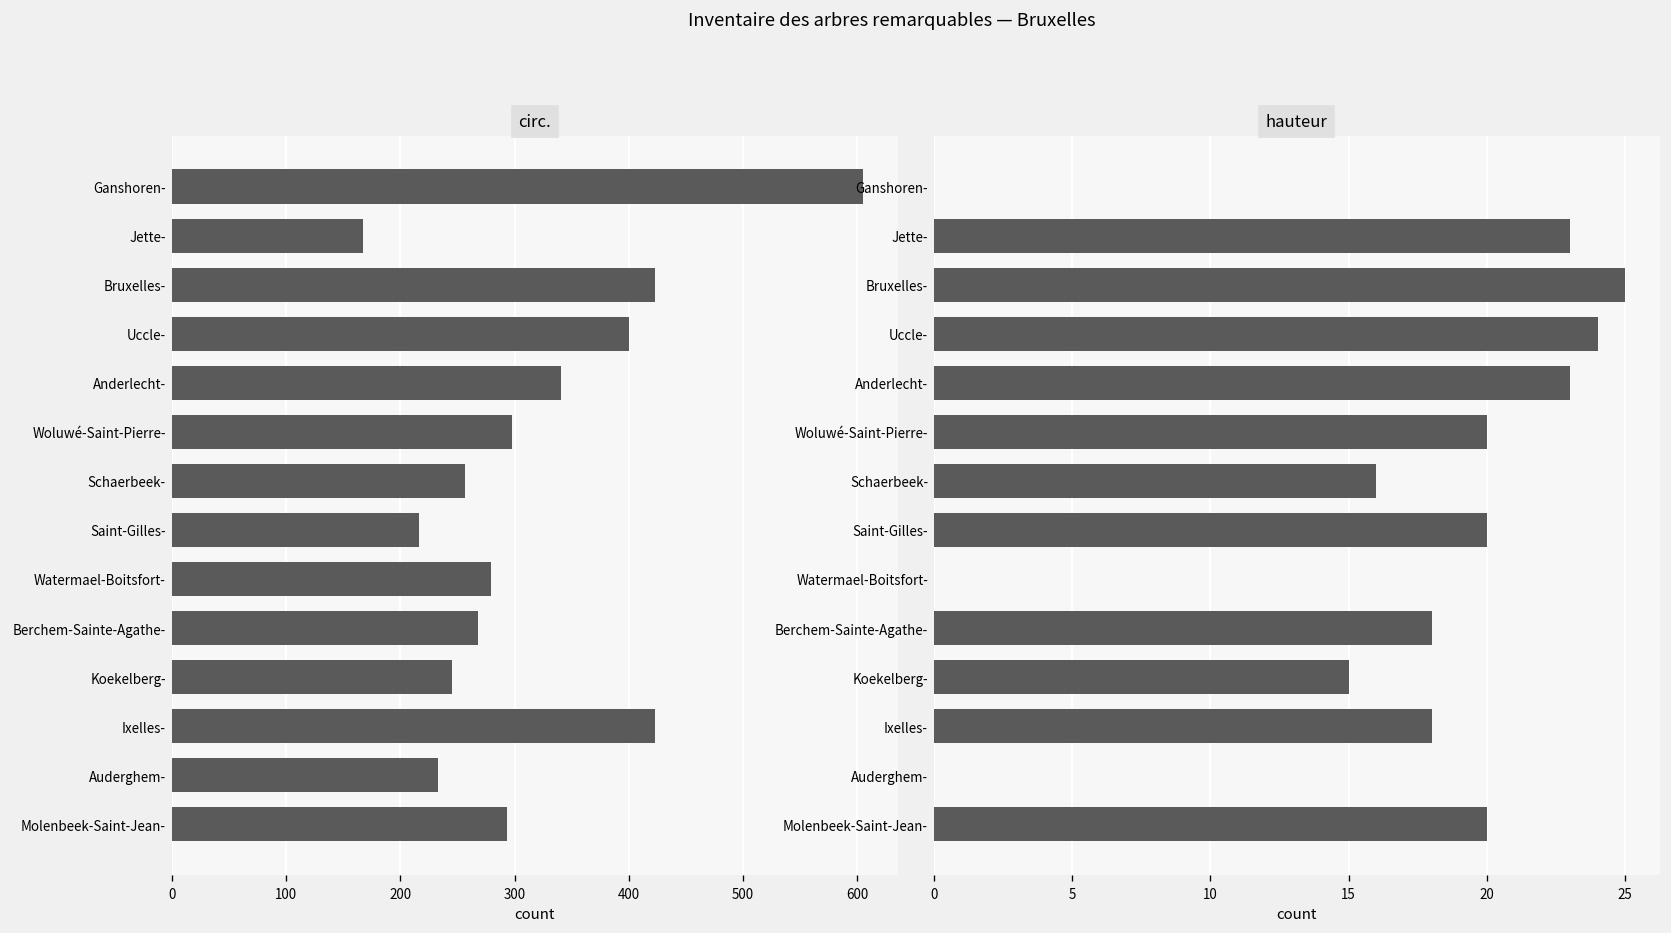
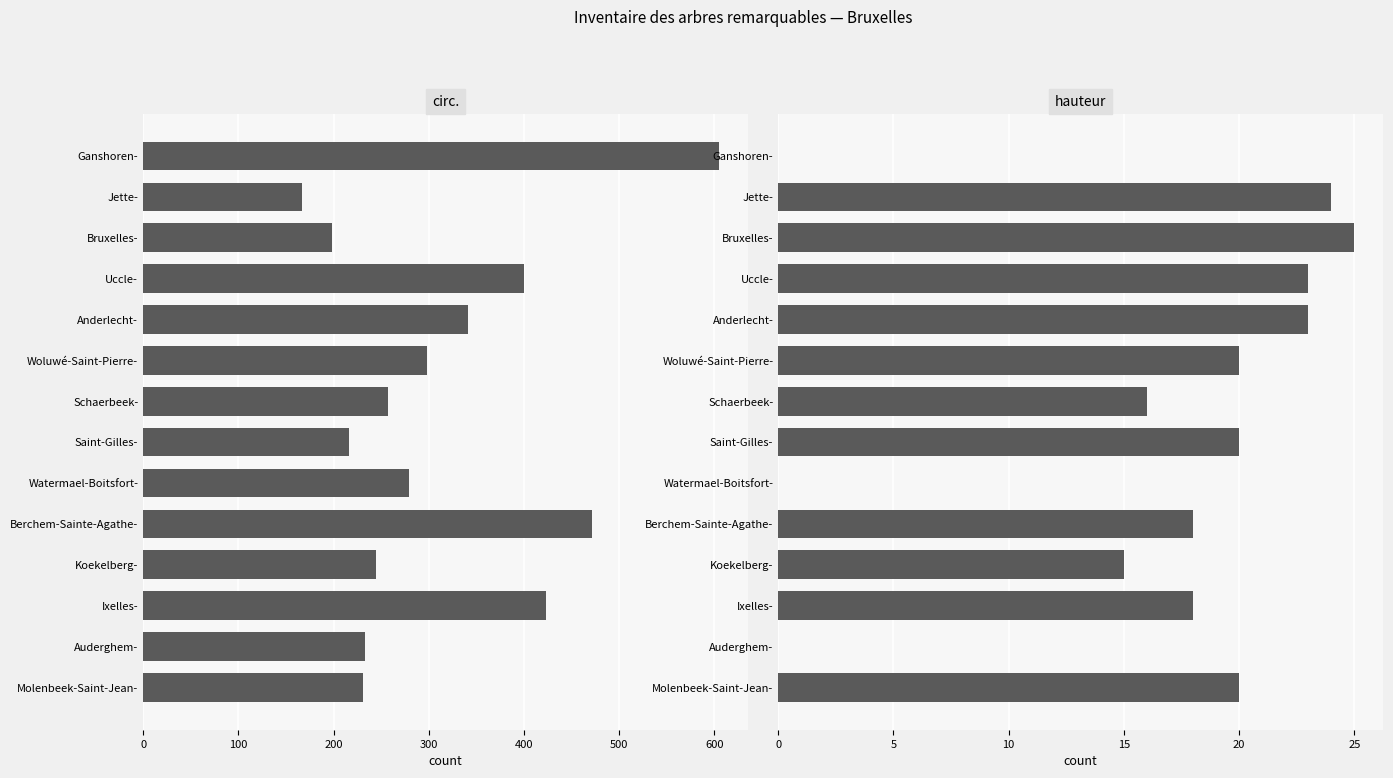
circ., Bruxelles-: 420 -> 200
circ., Berchem-Sainte-Agathe-: 270 -> 470
circ., Molenbeek-Saint-Jean-: 290 -> 230
hauteur, Jette-: 23 -> 24
hauteur, Uccle-: 24 -> 23
